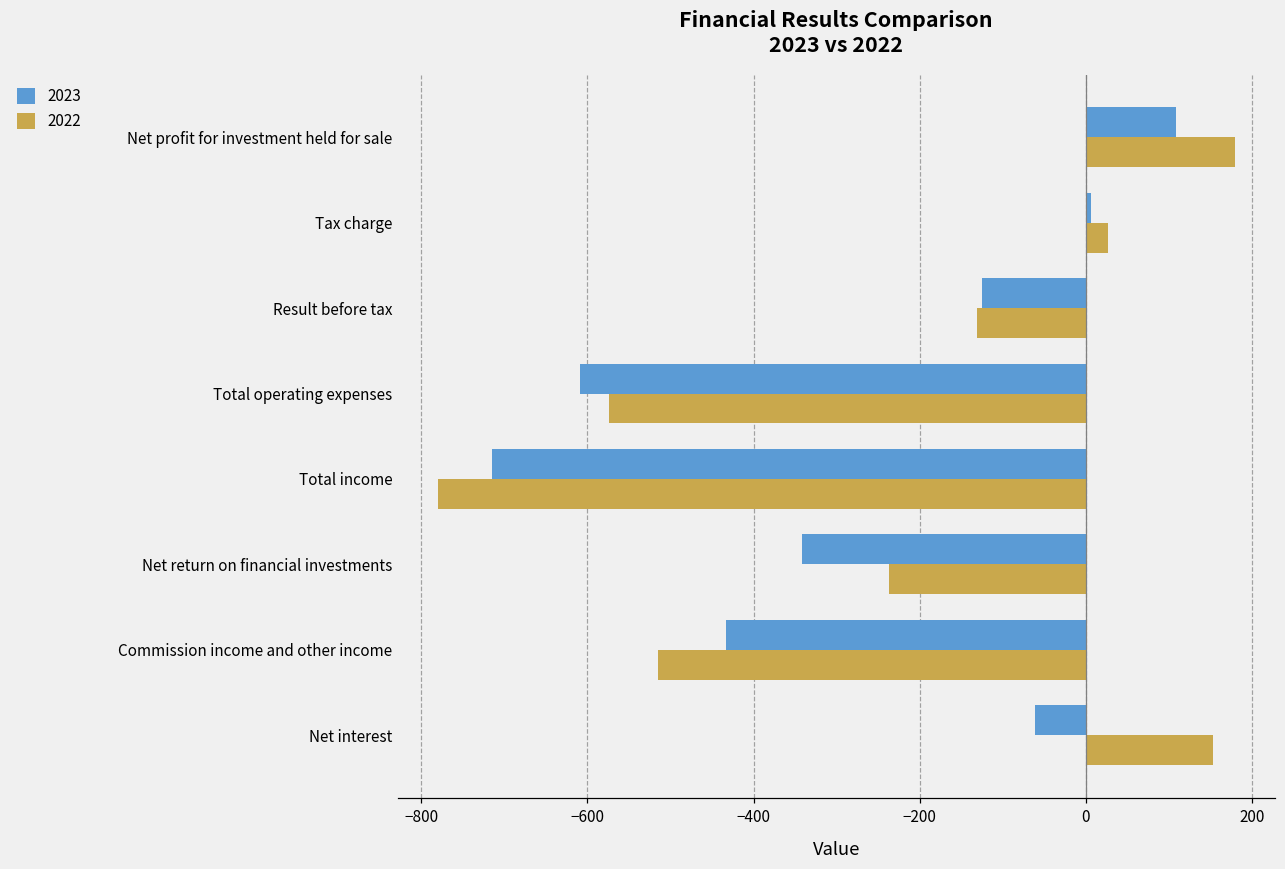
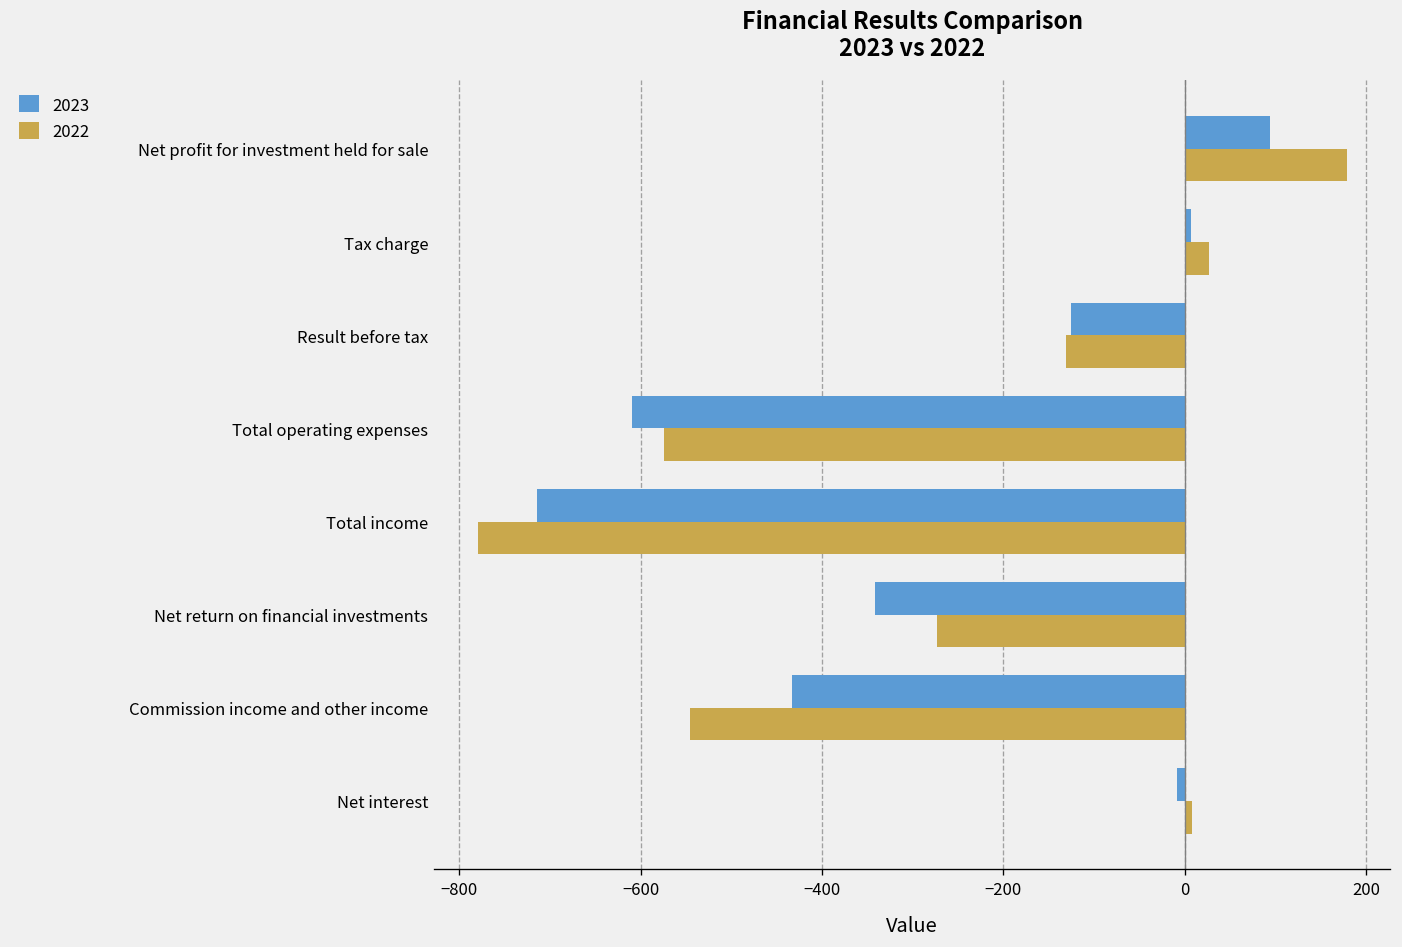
2023, Net profit for investment held for sale: 110 -> 90
2022, Net return on financial investments: -240 -> -270
2022, Commission income and other income: -520 -> -550
2023, Net interest: -60 -> -10
2022, Net interest: 150 -> 10
